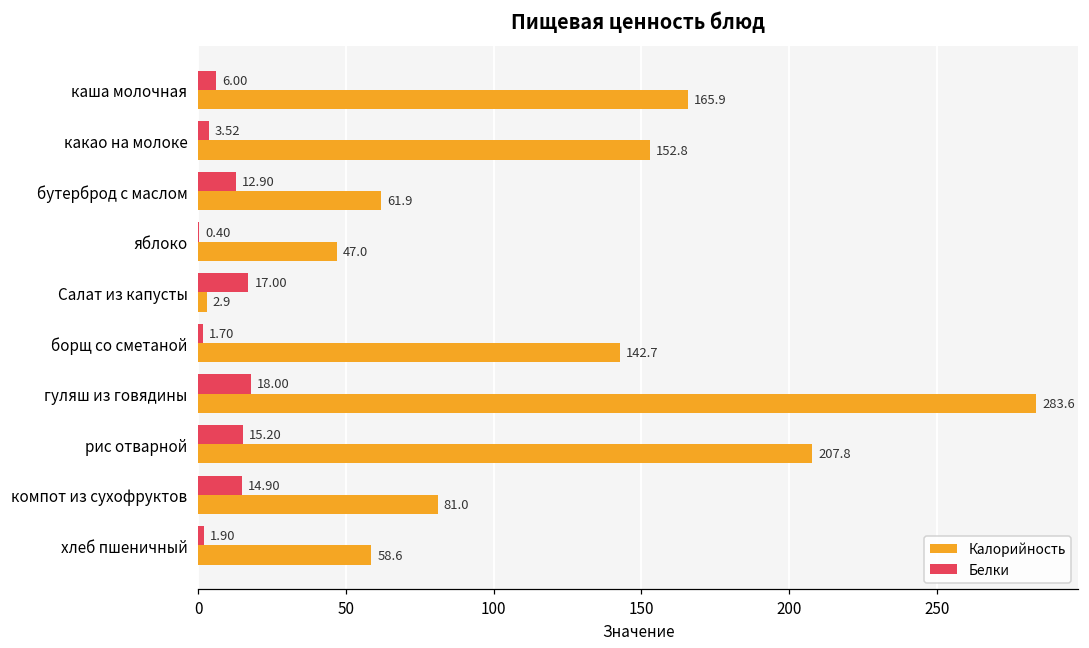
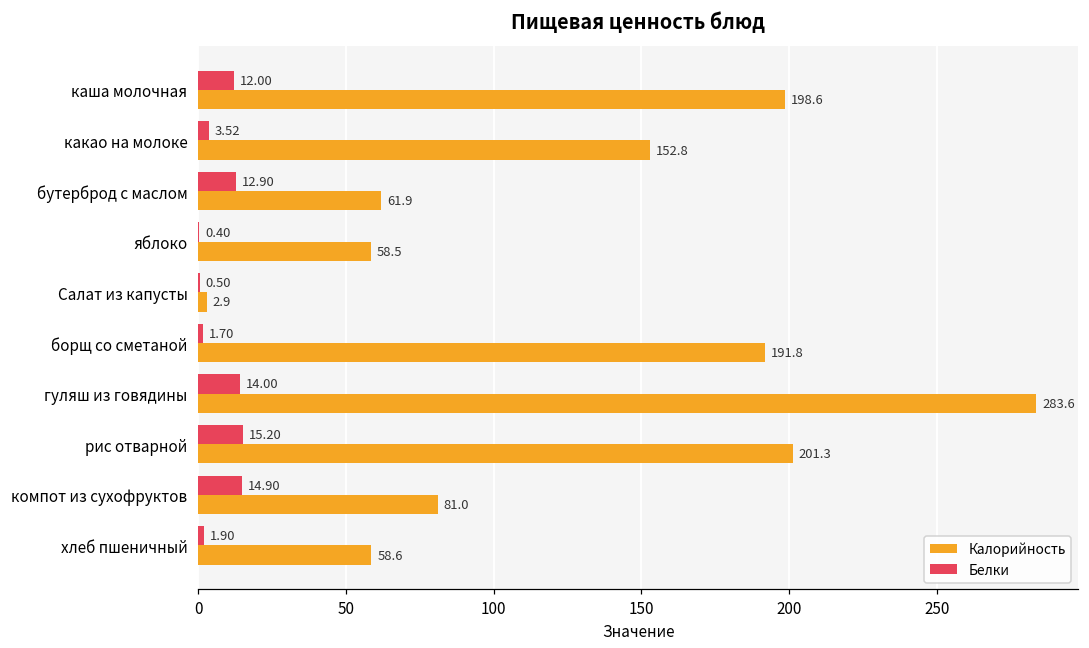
Белки, каша молочная: 6.00 -> 12.00
Калорийность, каша молочная: 165.9 -> 198.6
Калорийность, яблоко: 47.0 -> 58.5
Белки, Салат из капусты: 17.00 -> 0.50
Калорийность, борщ со сметаной: 142.7 -> 191.8
Белки, гуляш из говядины: 18.00 -> 14.00
Калорийность, рис отварной: 207.8 -> 201.3
